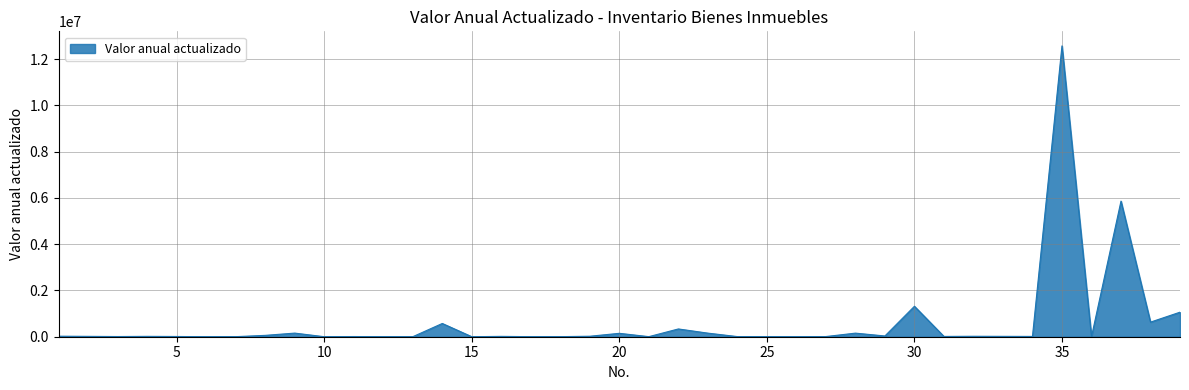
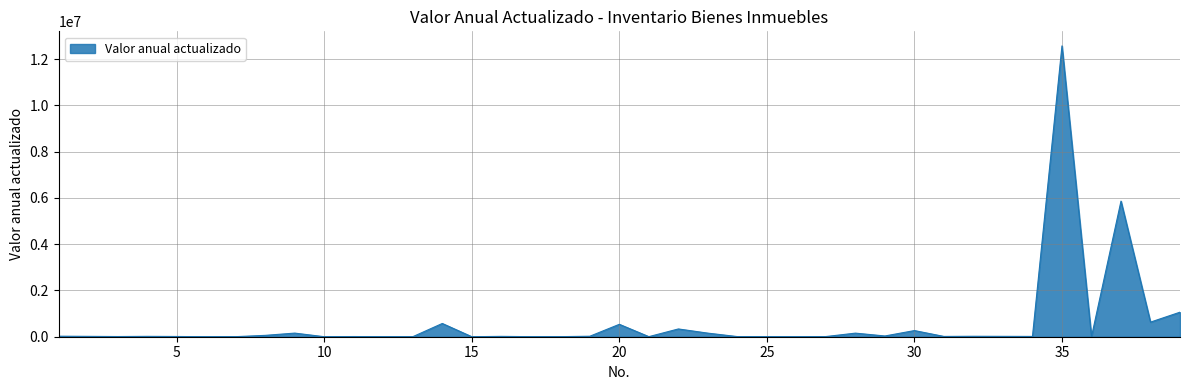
20: 100000 -> 500000
30: 1300000 -> 300000
